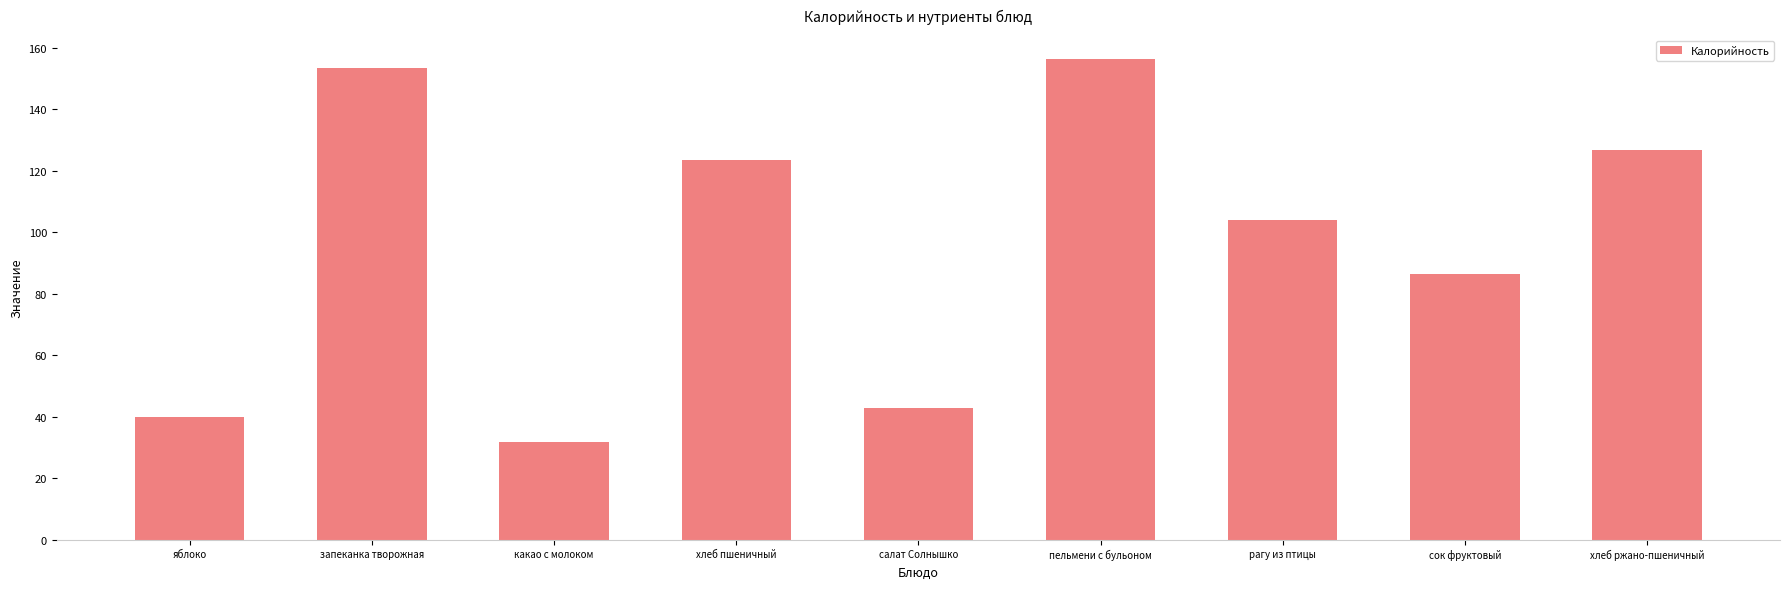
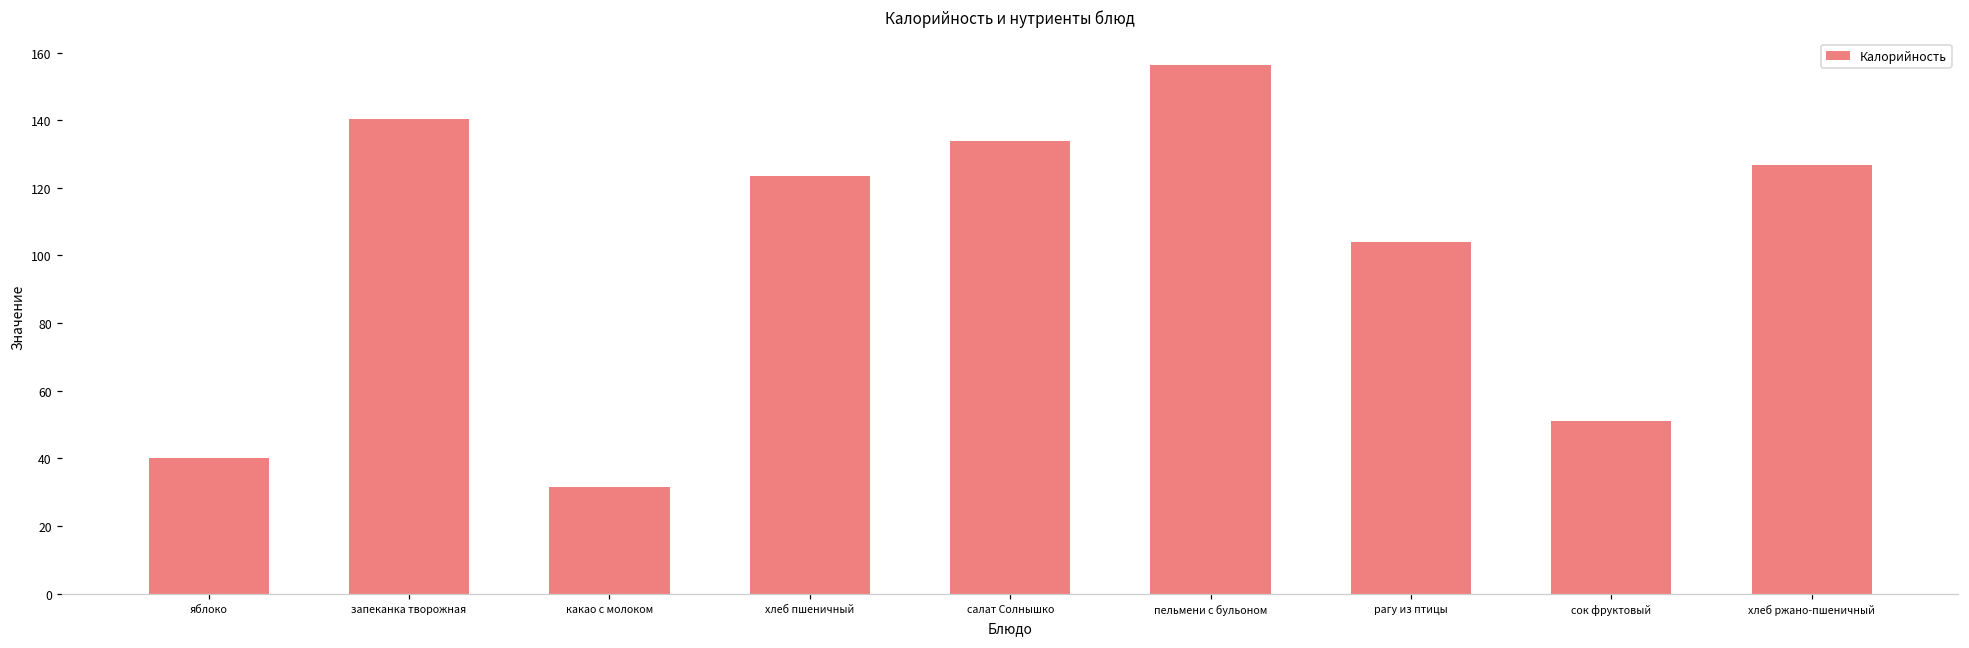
запеканка творожная: 153 -> 140
салат Солнышко: 43 -> 134
сок фруктовый: 86 -> 51
